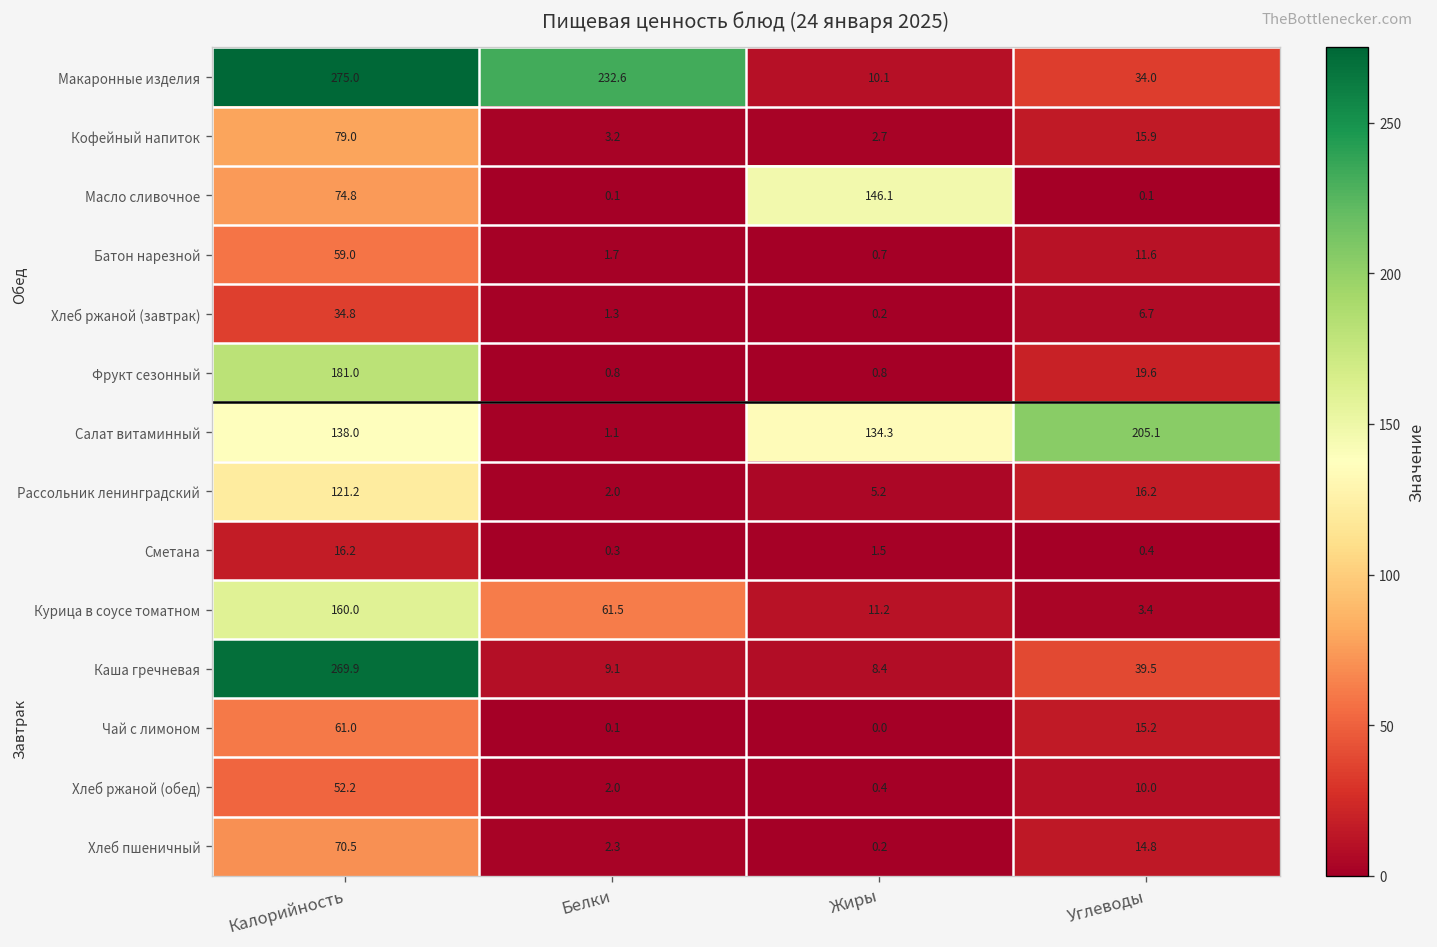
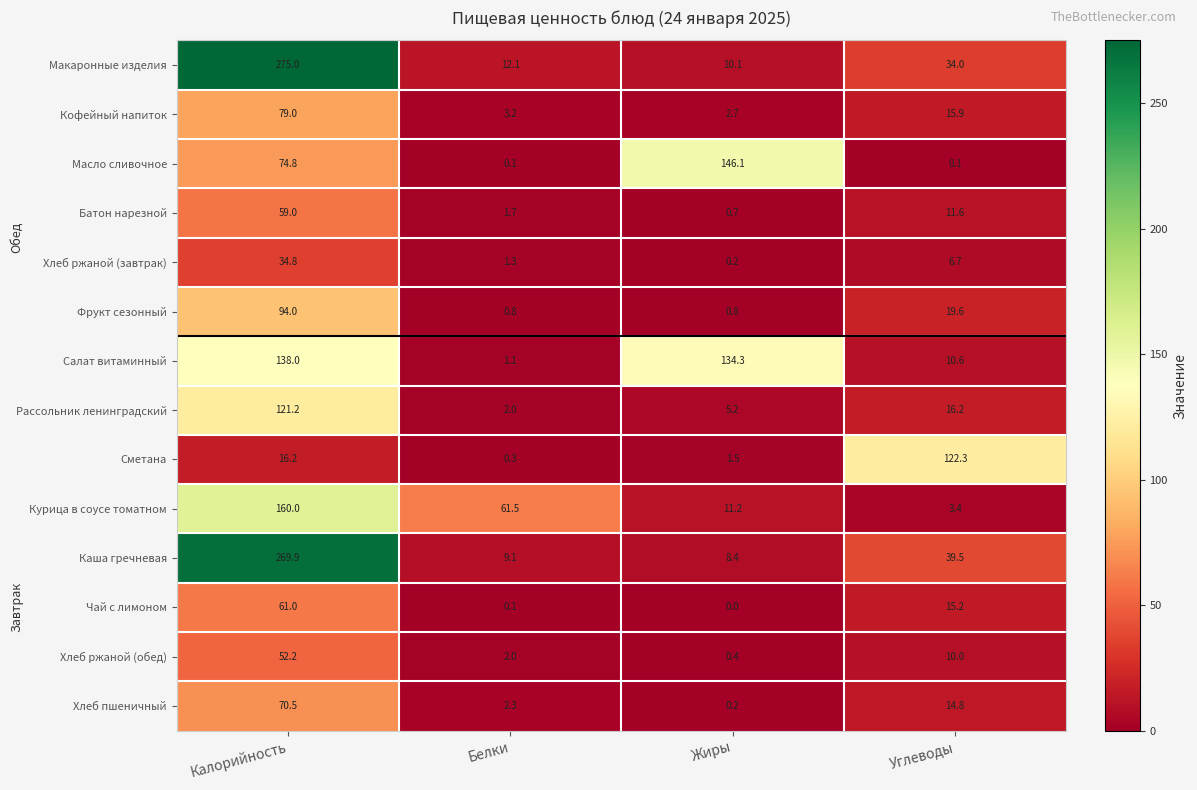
Макаронные изделия, Белки: 232.6 -> 12.1
Фрукт сезонный, Калорийность: 181.0 -> 94.0
Салат витаминный, Углеводы: 205.1 -> 10.6
Сметана, Углеводы: 0.4 -> 122.3
